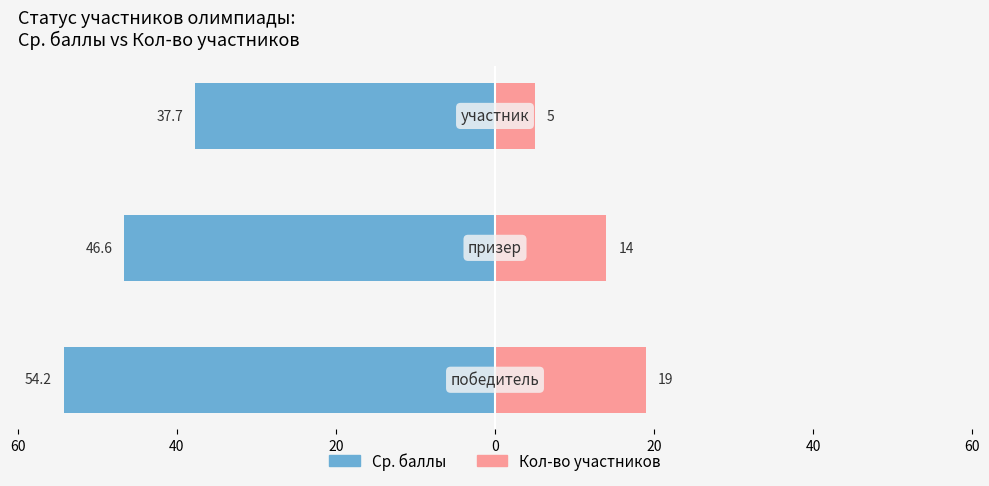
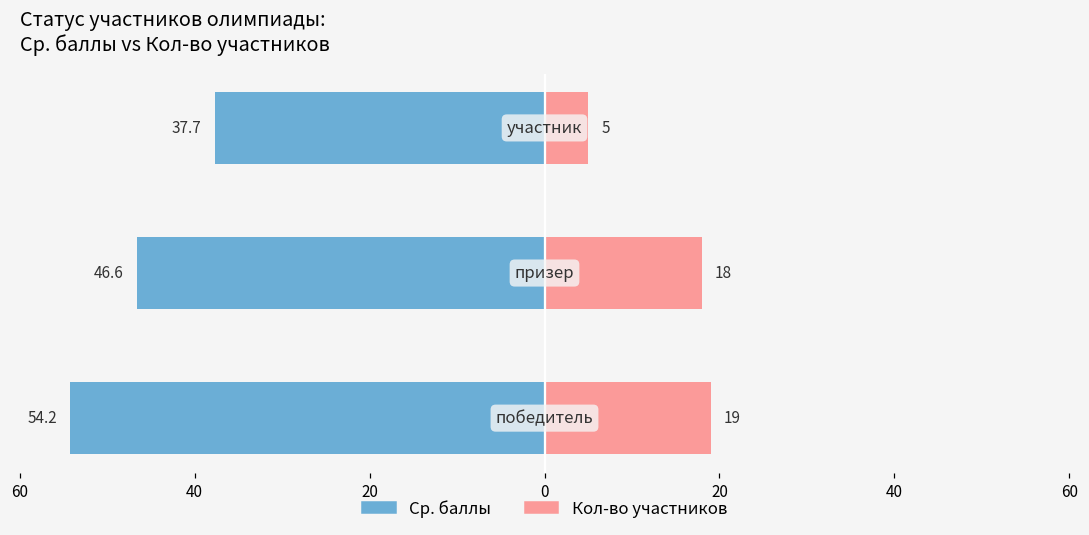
Кол-во участников, призер: 14 -> 18
